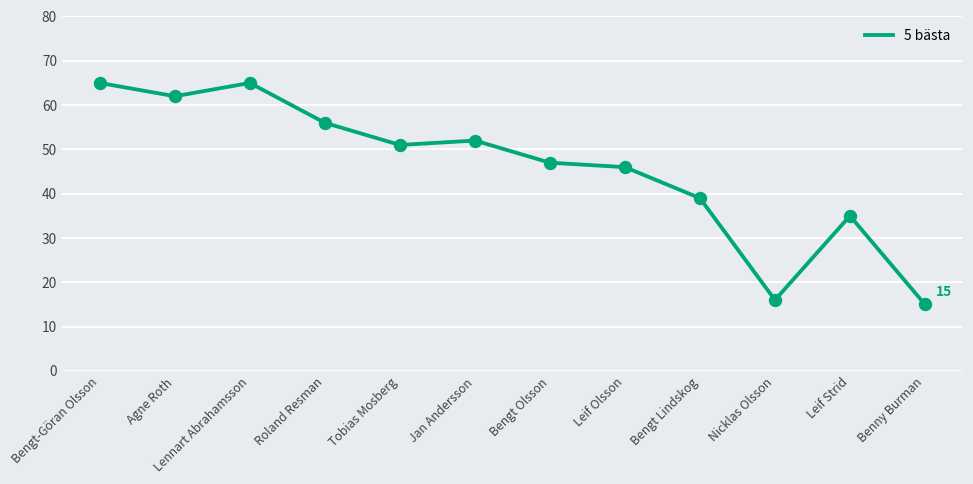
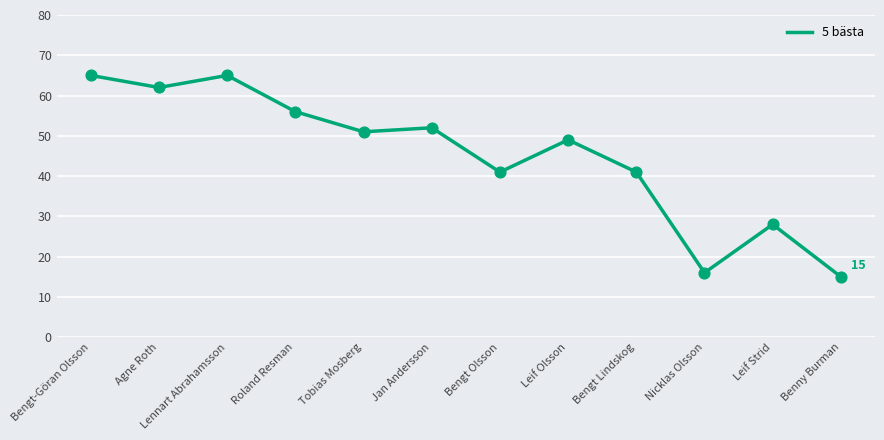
Bengt Olsson: 47 -> 41
Leif Olsson: 46 -> 49
Bengt Lindskog: 39 -> 41
Leif Strid: 35 -> 28
